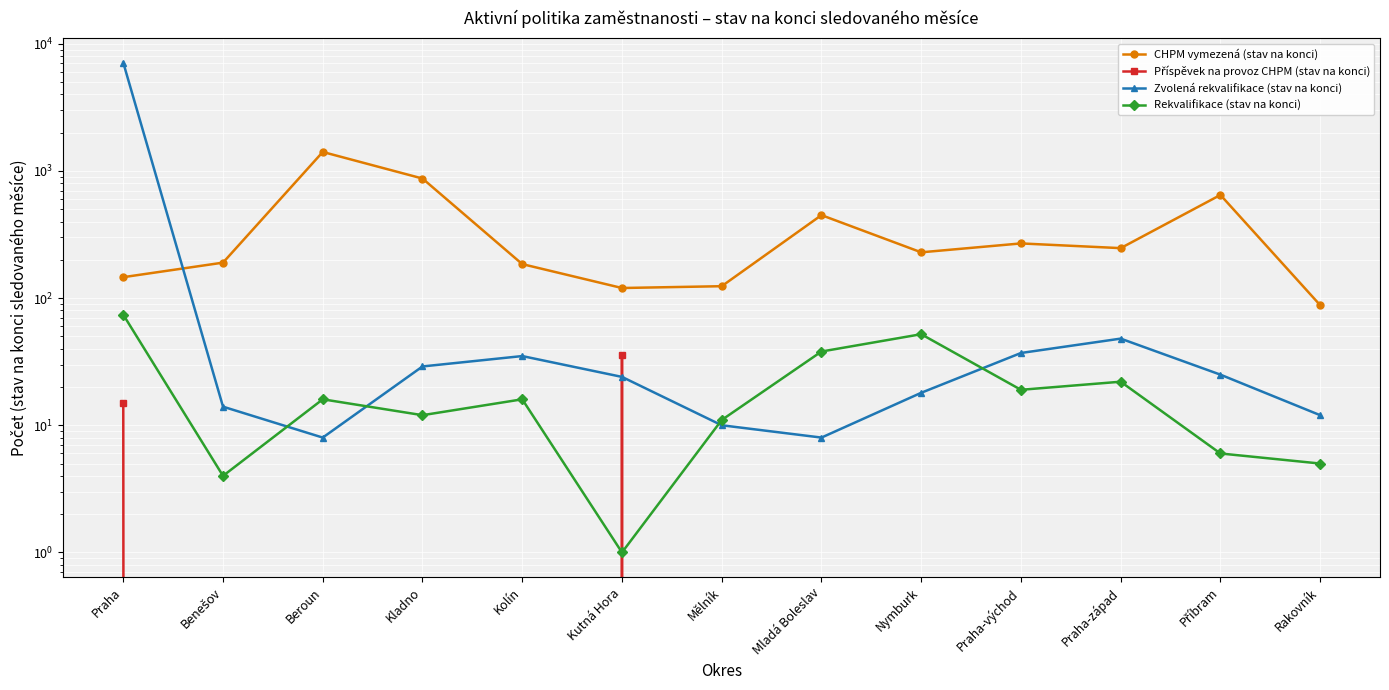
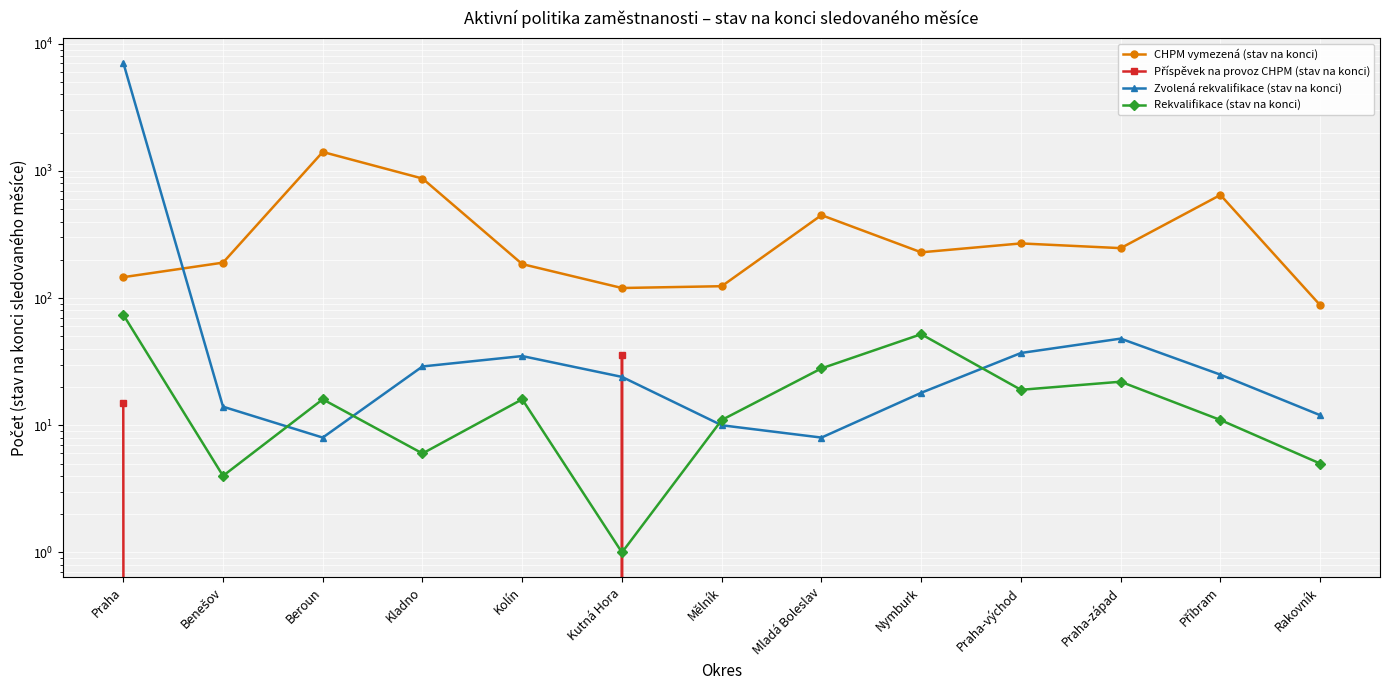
Rekvalifikace (stav na konci), Kladno: 12 -> 6
Rekvalifikace (stav na konci), Mladá Boleslav: 38 -> 28
Rekvalifikace (stav na konci), Příbram: 6 -> 11
